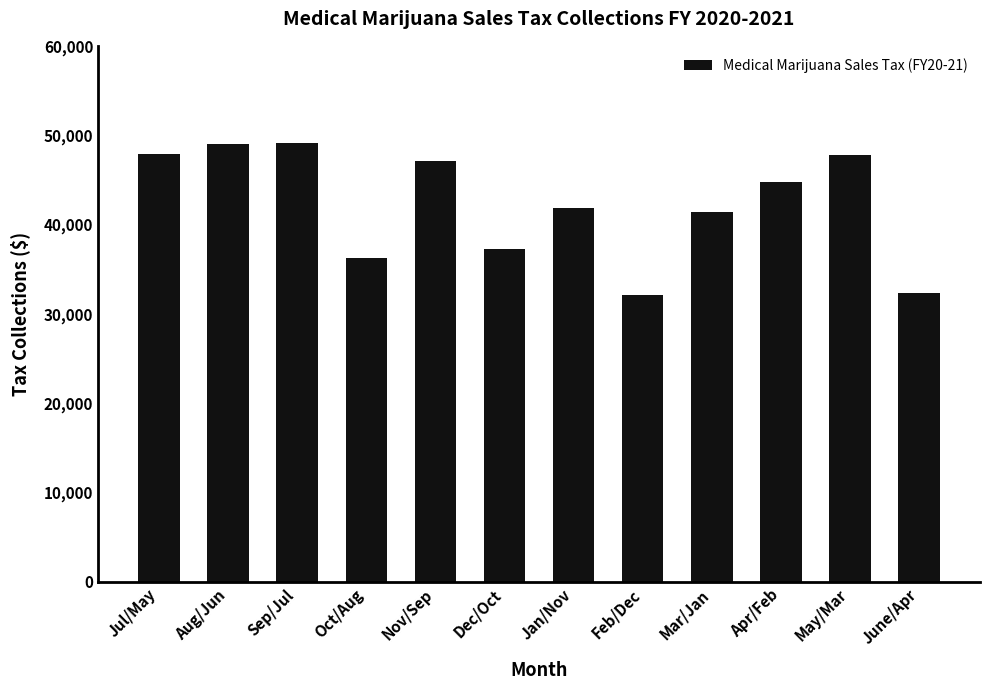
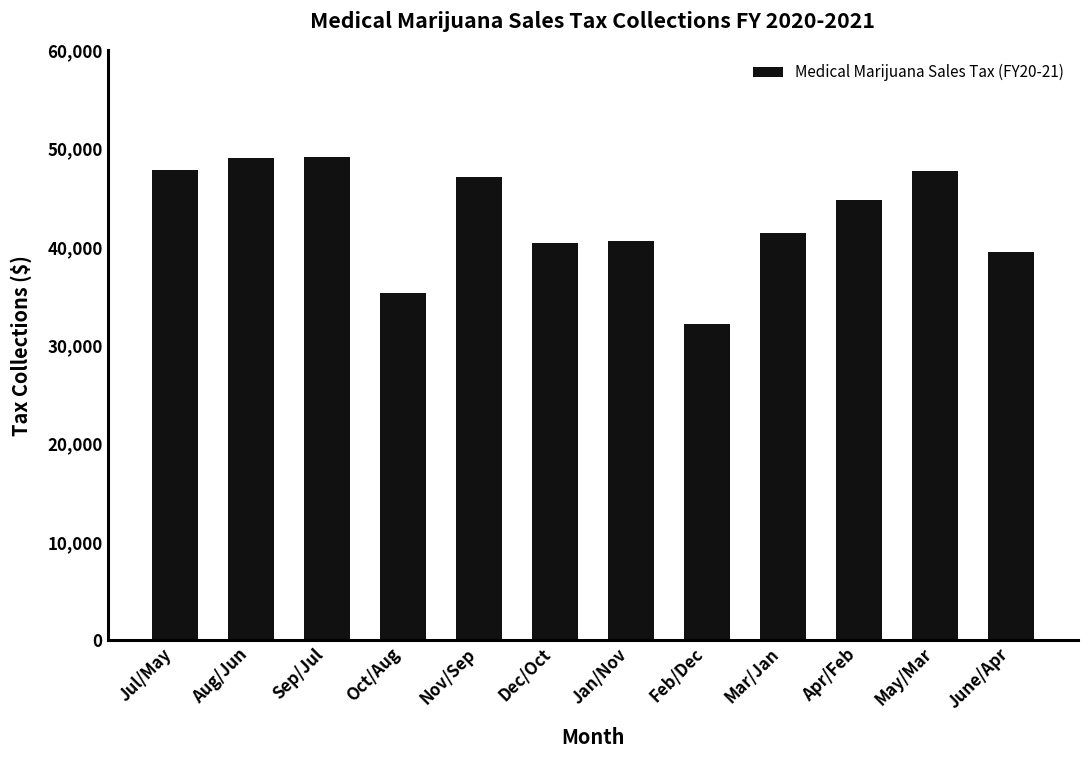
Oct/Aug: 36,000 -> 35,000
Dec/Oct: 37,000 -> 40,000
Jan/Nov: 42,000 -> 41,000
June/Apr: 32,000 -> 39,000
